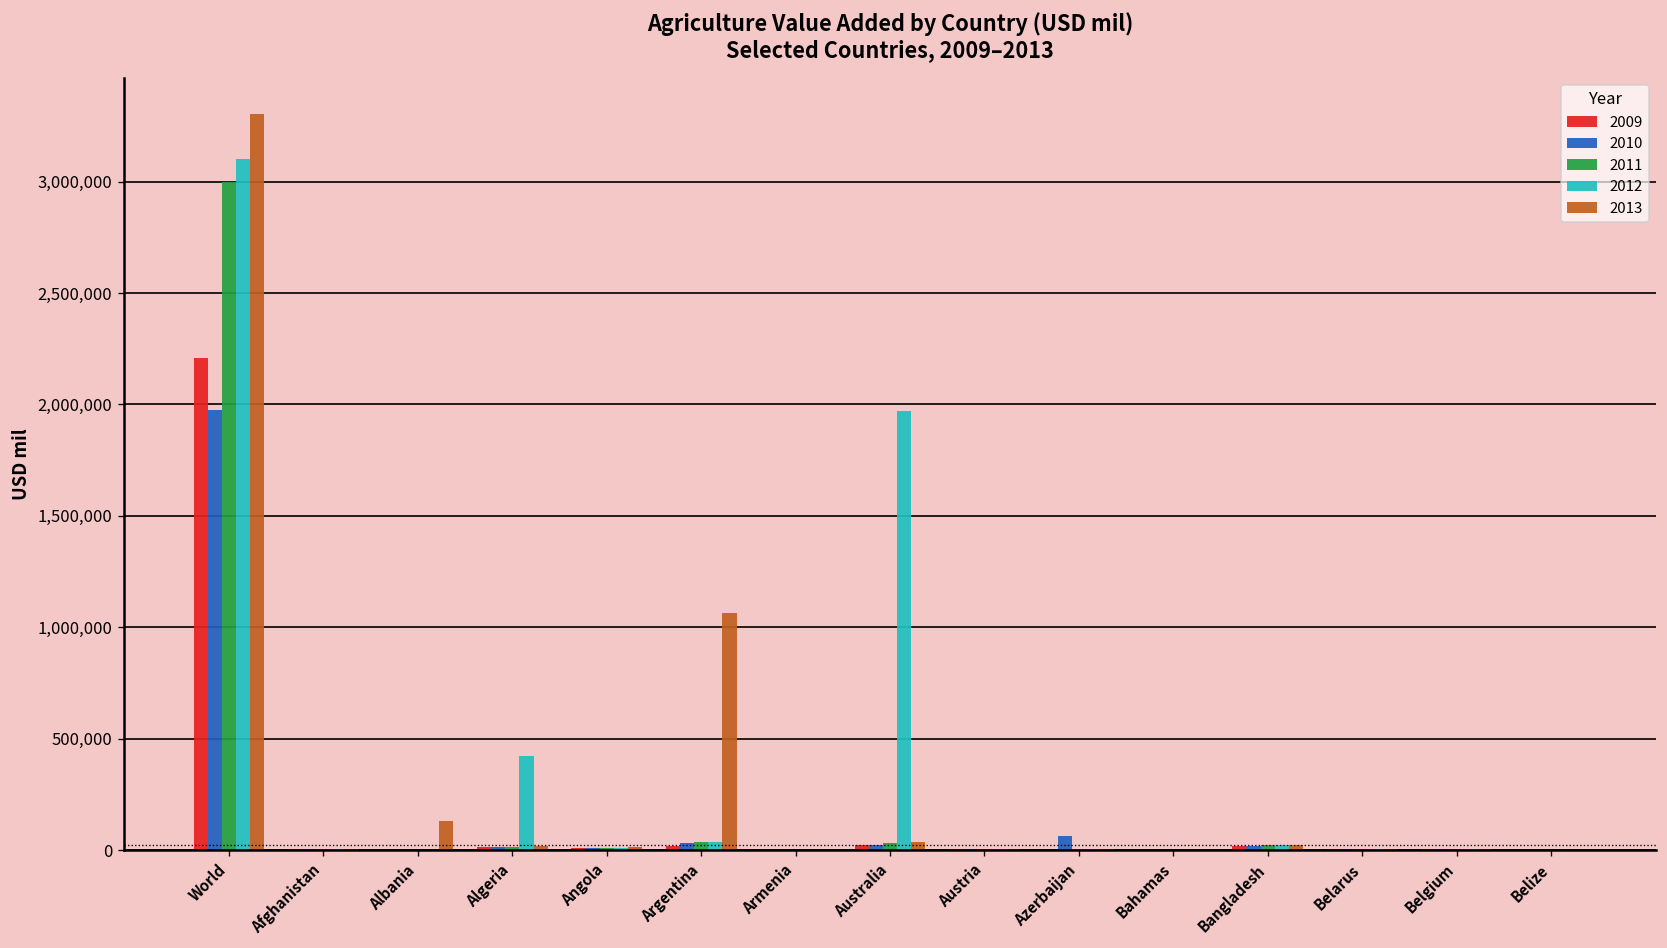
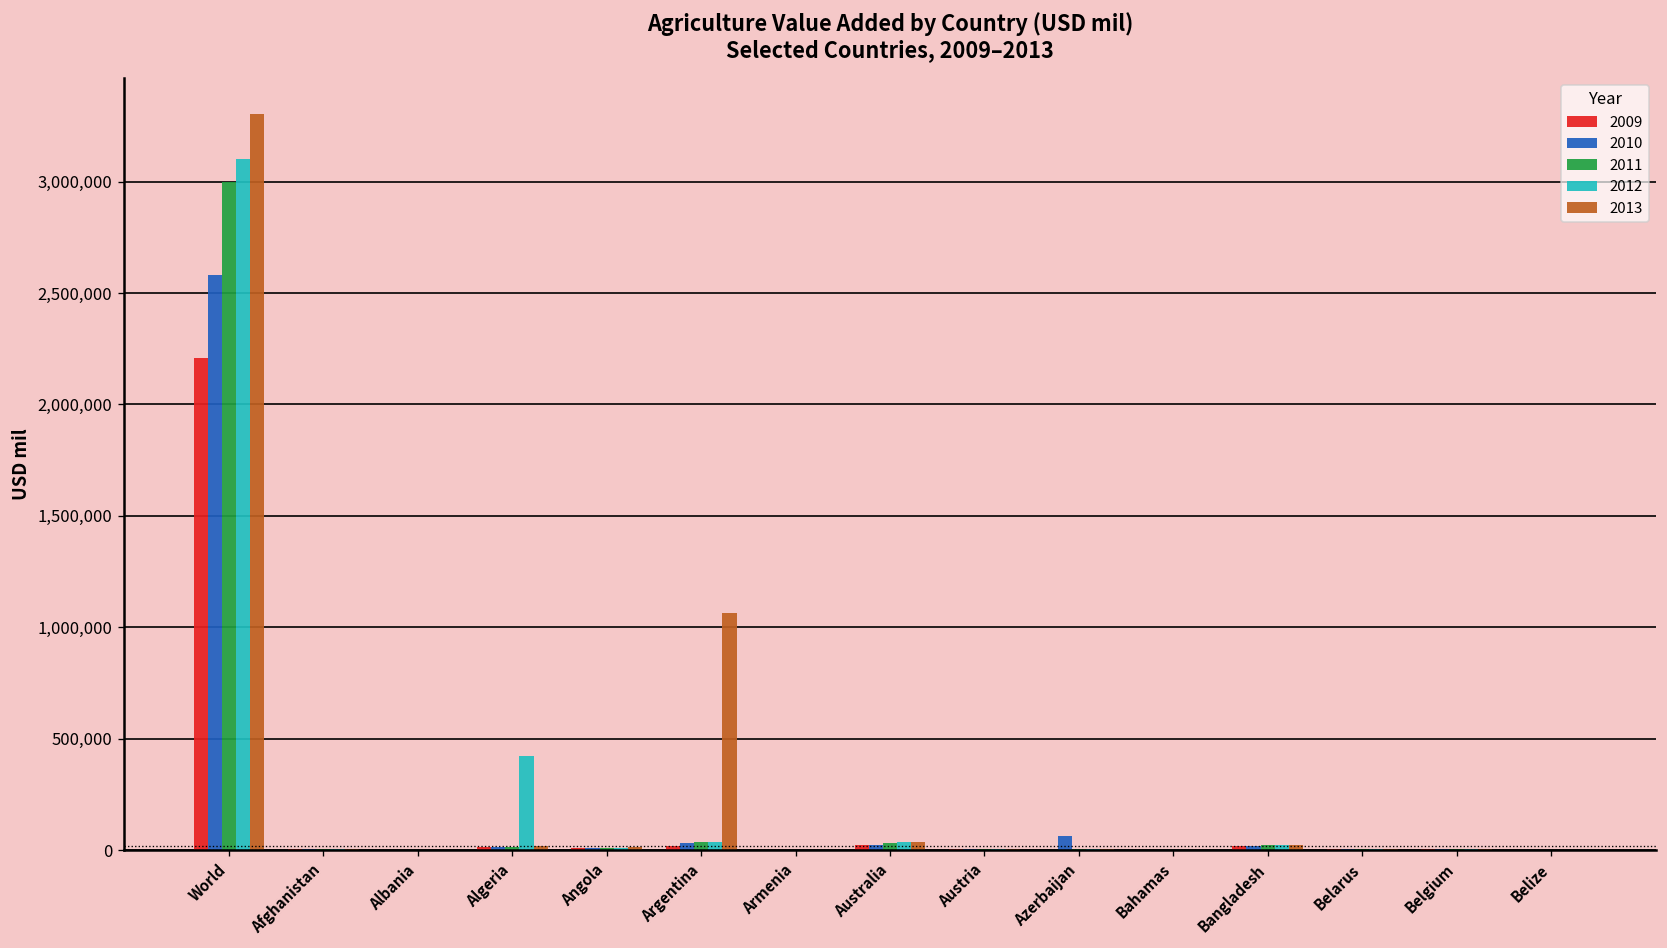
2010, World: 1,970,000 -> 2,580,000
2013, Albania: 130,000 -> 0
2012, Australia: 1,970,000 -> 30,000
